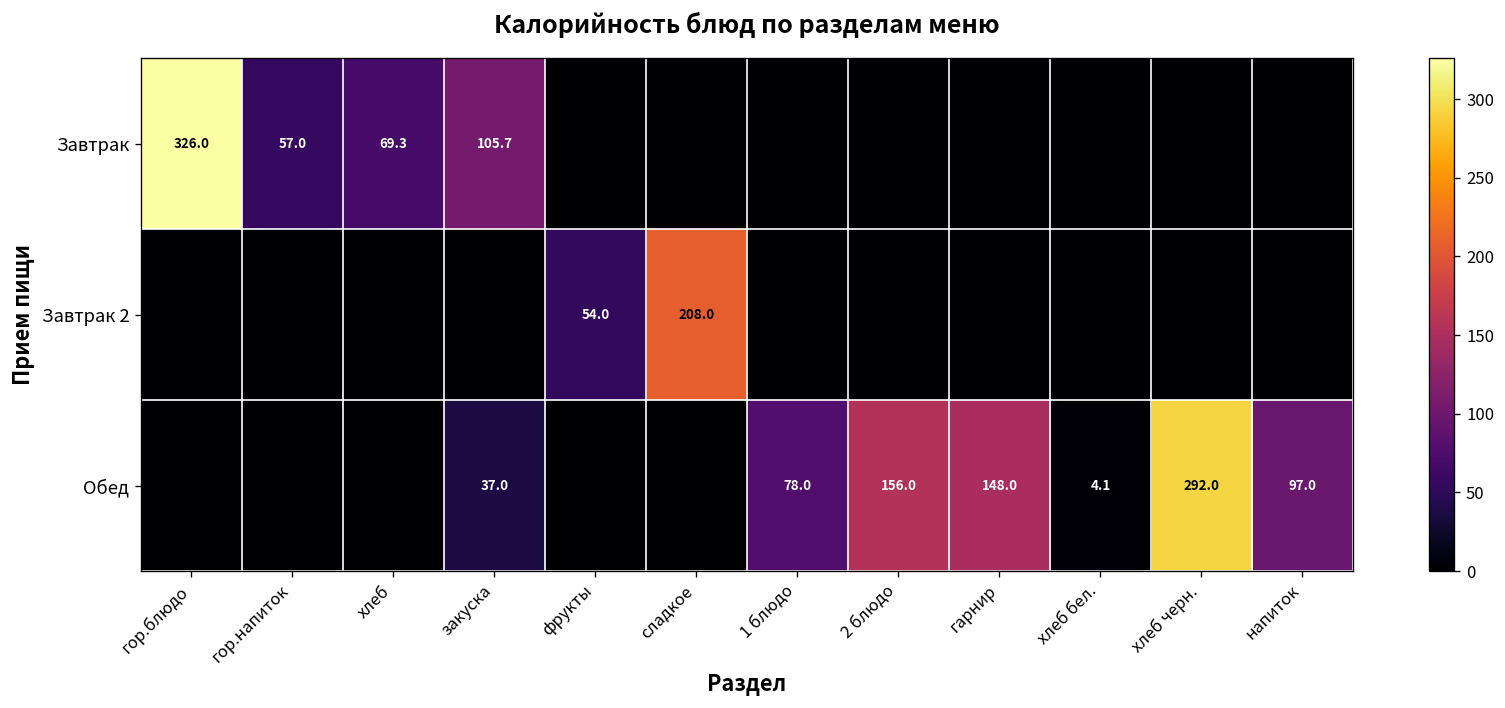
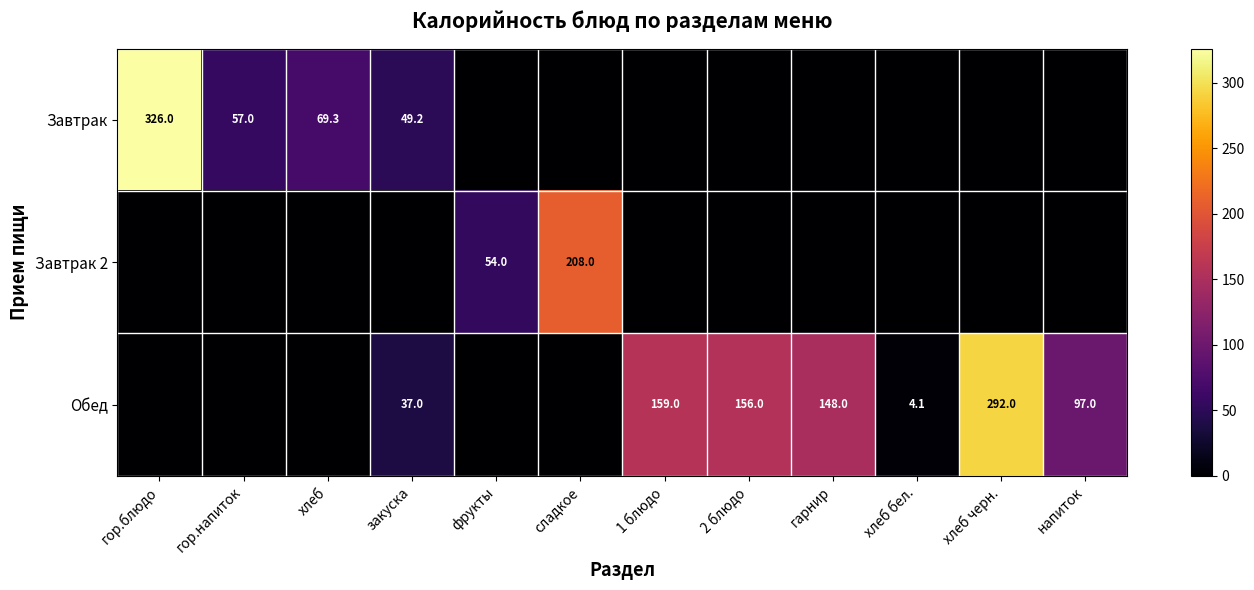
Завтрак, закуска: 105.7 -> 49.2
Обед, 1 блюдо: 78.0 -> 159.0
